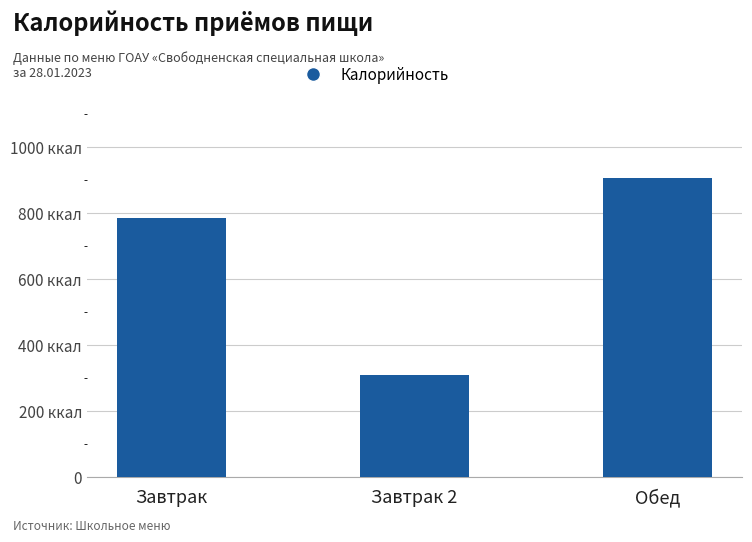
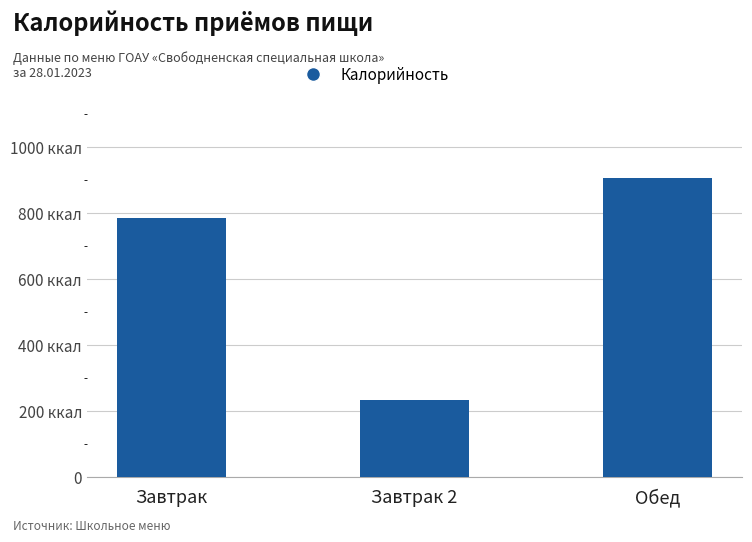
Завтрак 2: 310 ккал -> 230 ккал
